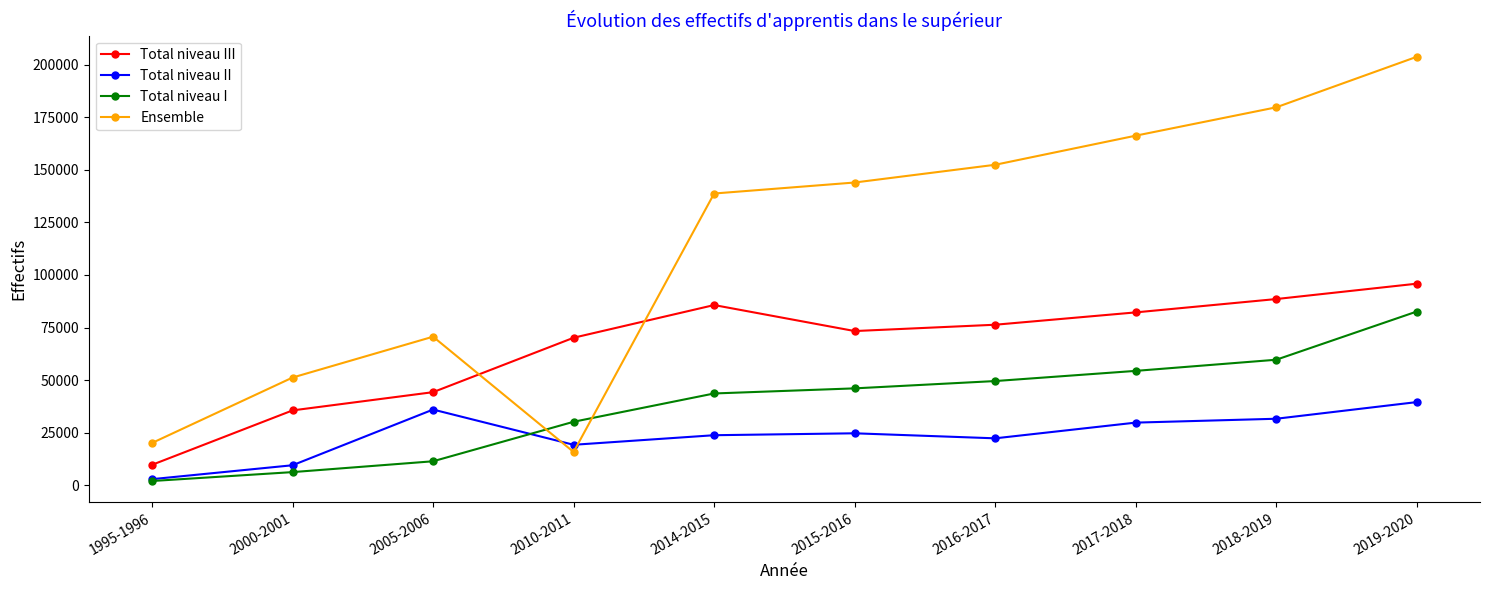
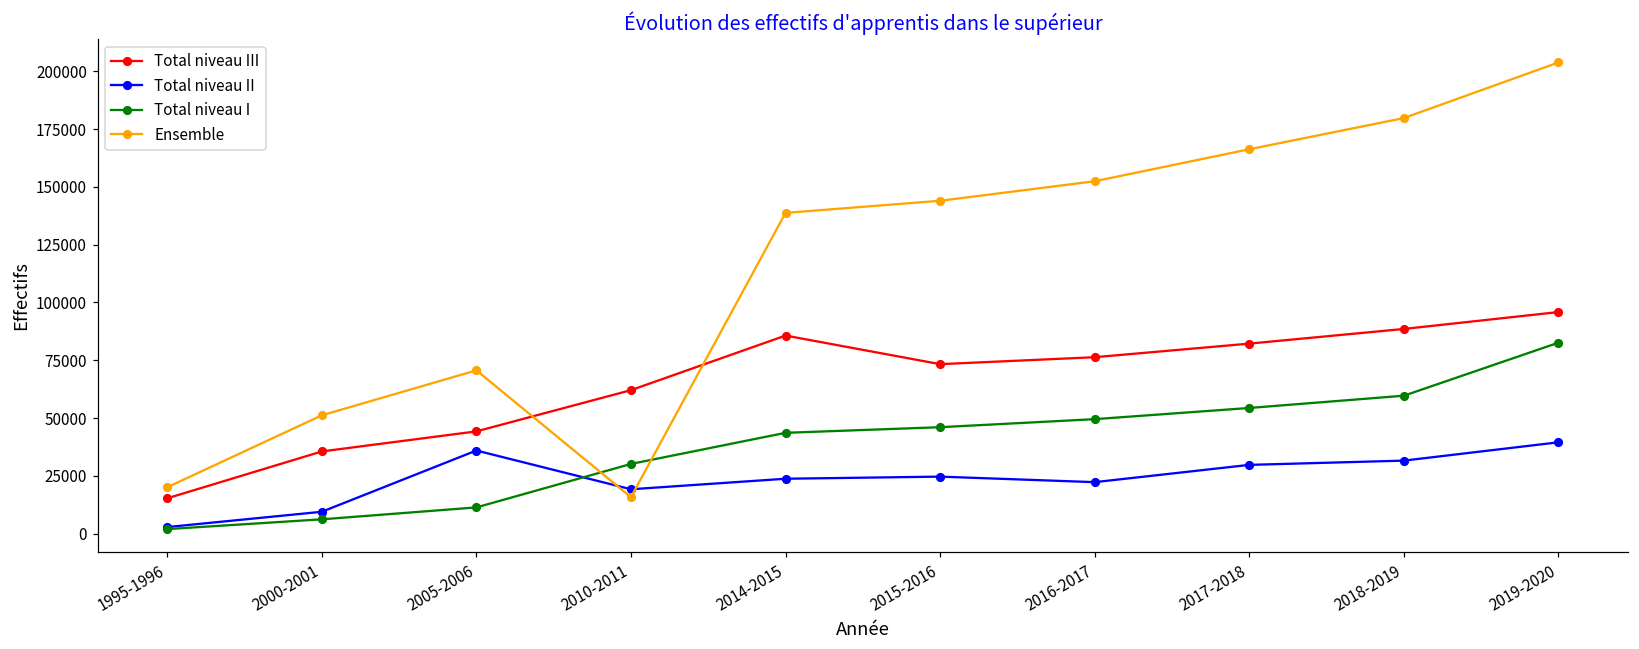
Total niveau III, 1995-1996: 10000 -> 15000
Total niveau III, 2010-2011: 70000 -> 62000
